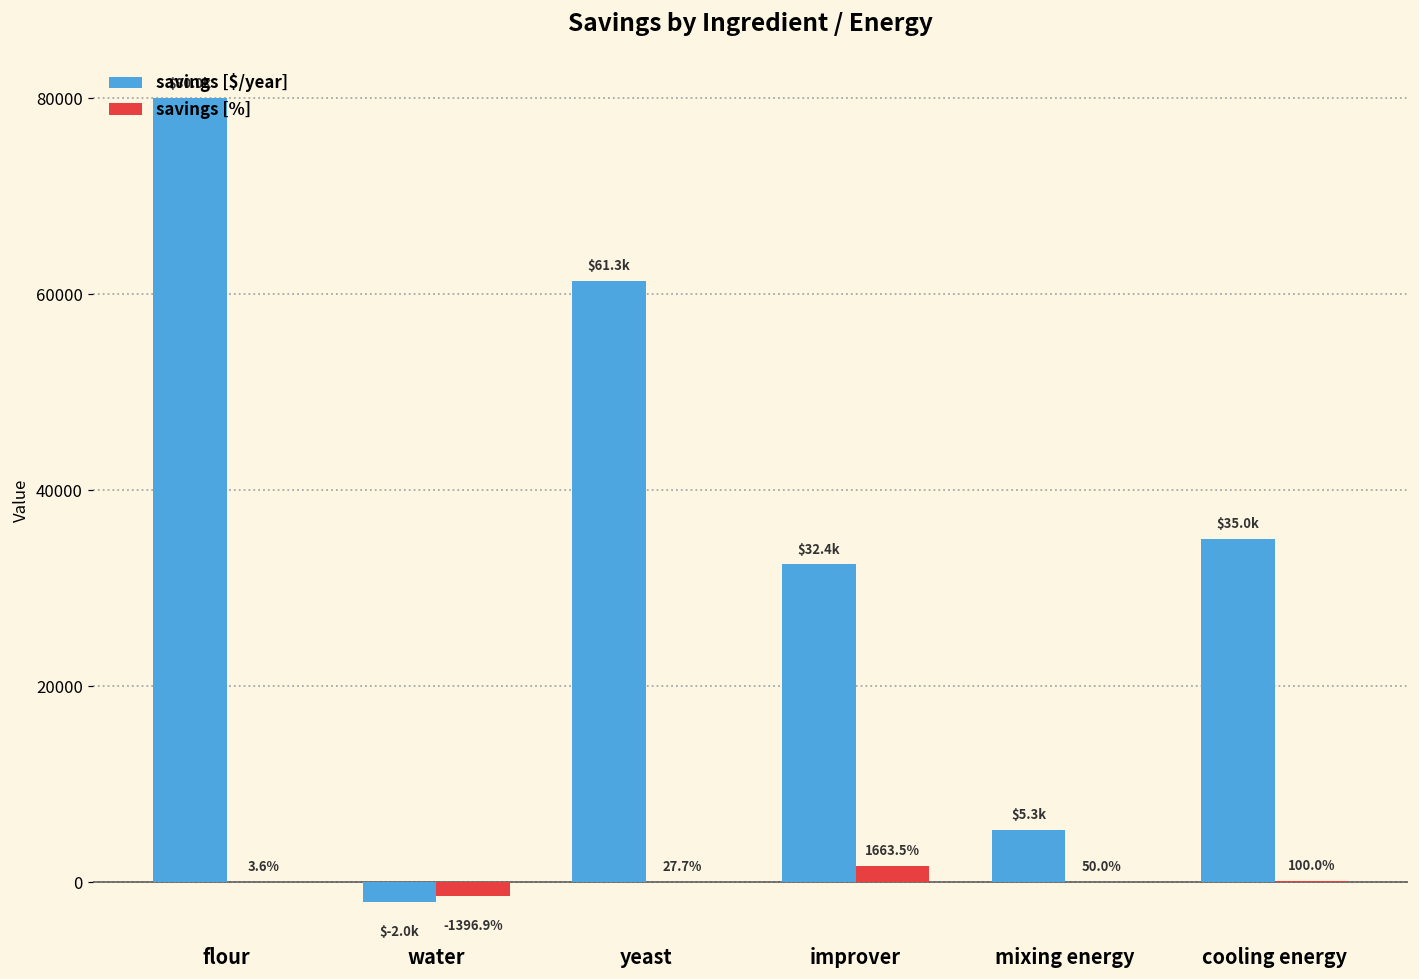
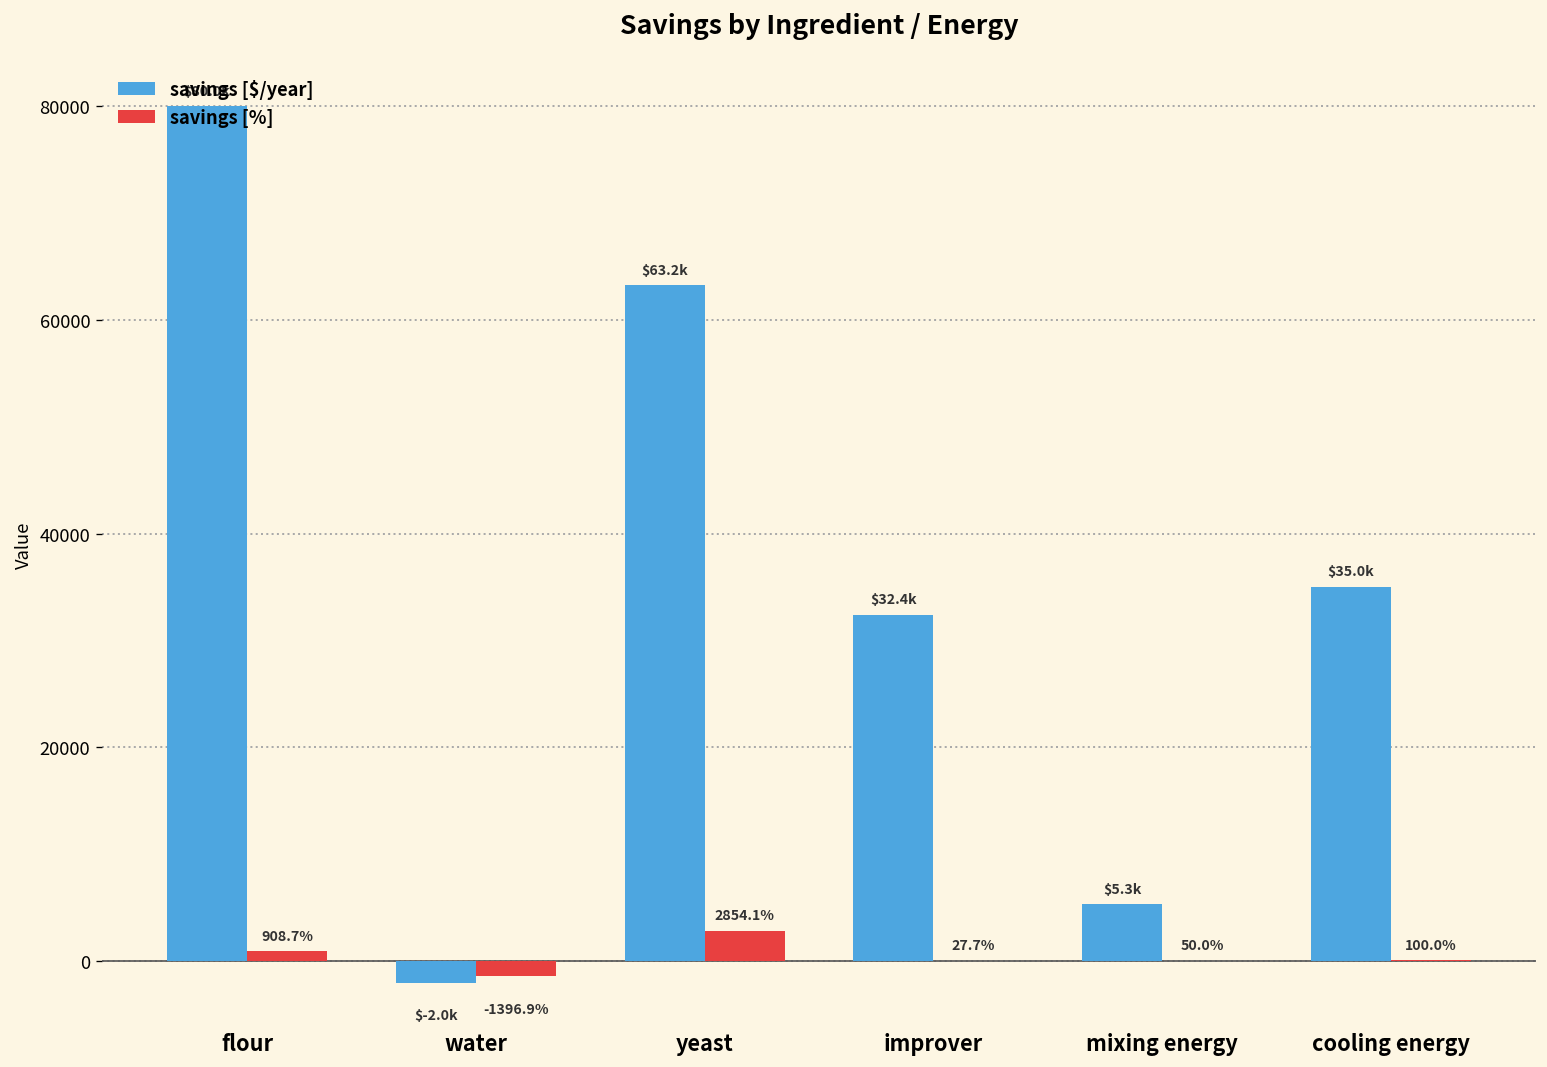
savings [%], flour: 3.6% -> 908.7%
savings [$/year], yeast: $61.3k -> $63.2k
savings [%], yeast: 27.7% -> 2854.1%
savings [%], improver: 1663.5% -> 27.7%
